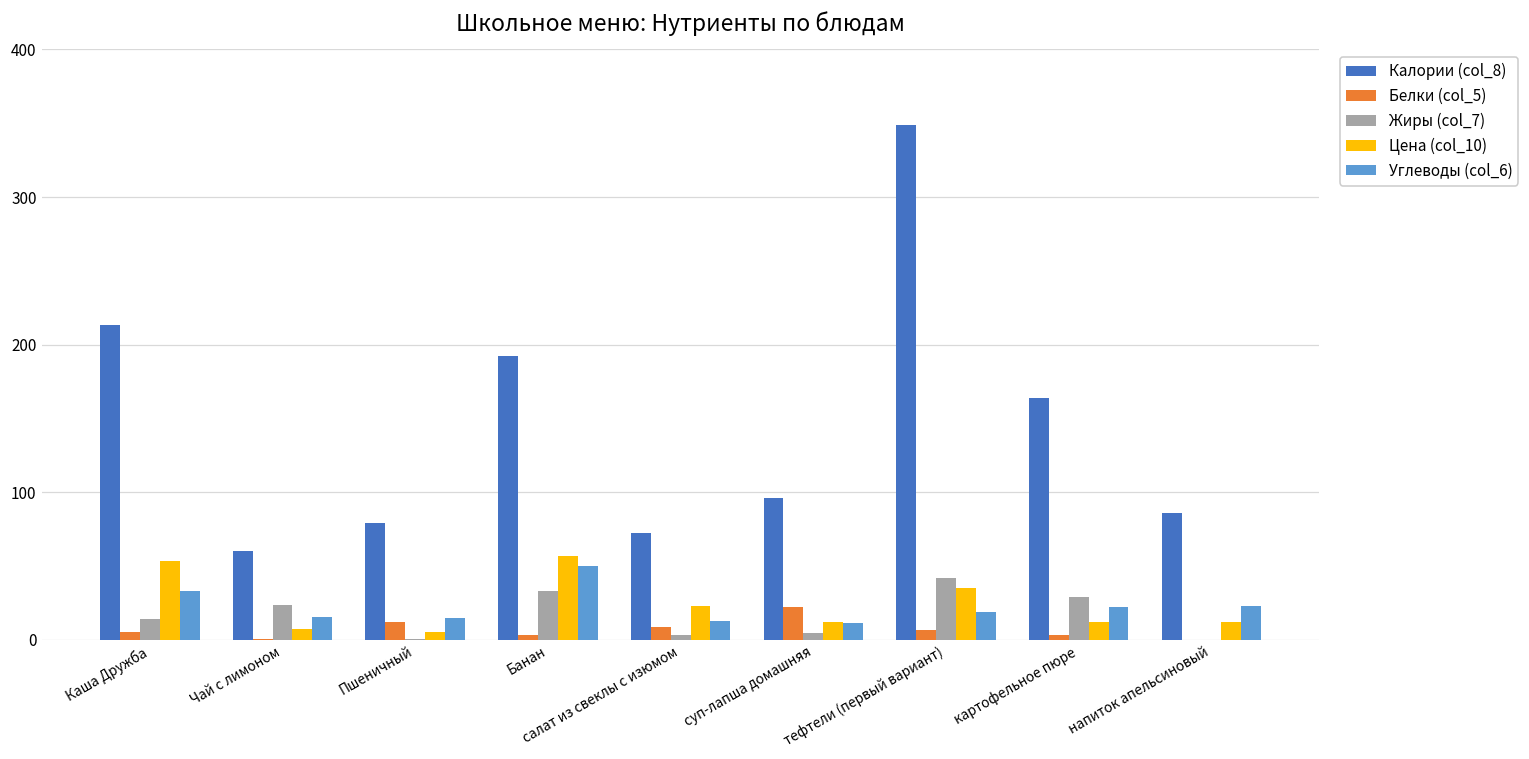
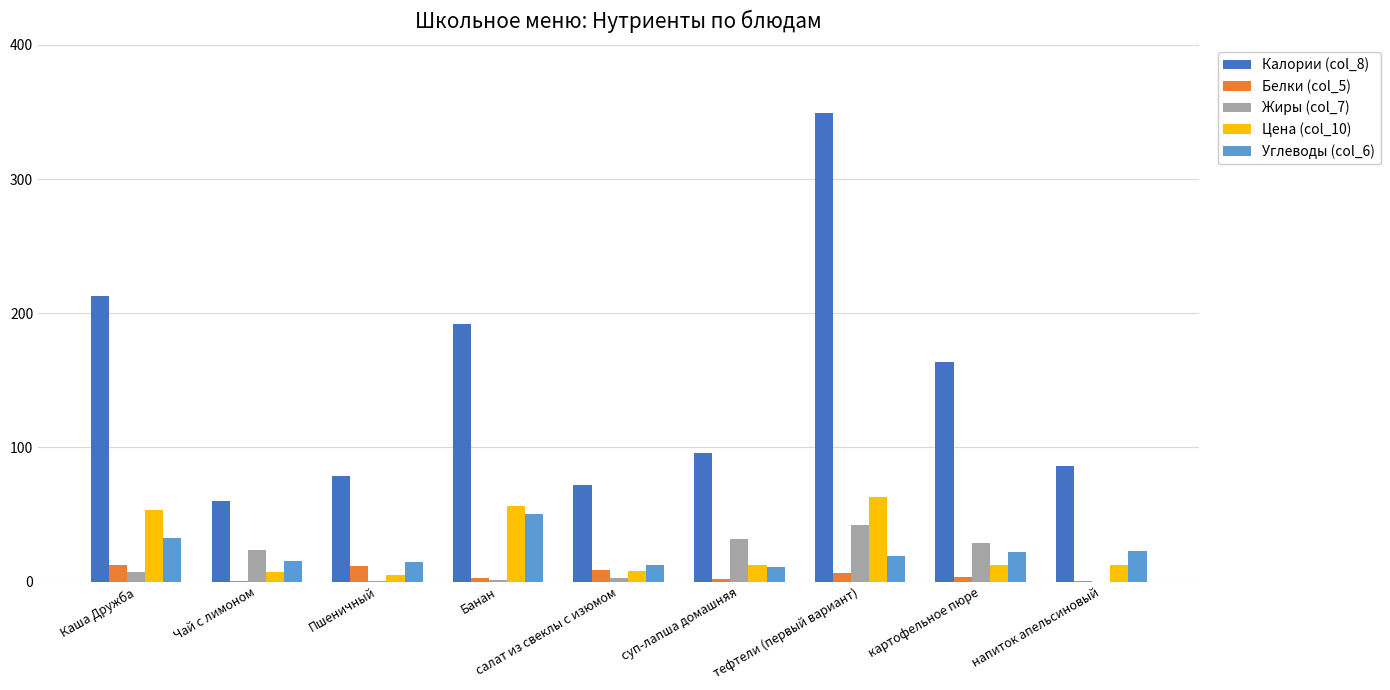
Белки (col_5), Каша Дружба: 5 -> 13
Жиры (col_7), Каша Дружба: 14 -> 7
Жиры (col_7), Банан: 33 -> 1
Цена (col_10), салат из свеклы с изюмом: 23 -> 8
Белки (col_5), суп-лапша домашняя: 22 -> 2
Жиры (col_7), суп-лапша домашняя: 5 -> 32
Цена (col_10), тефтели (первый вариант): 35 -> 63
